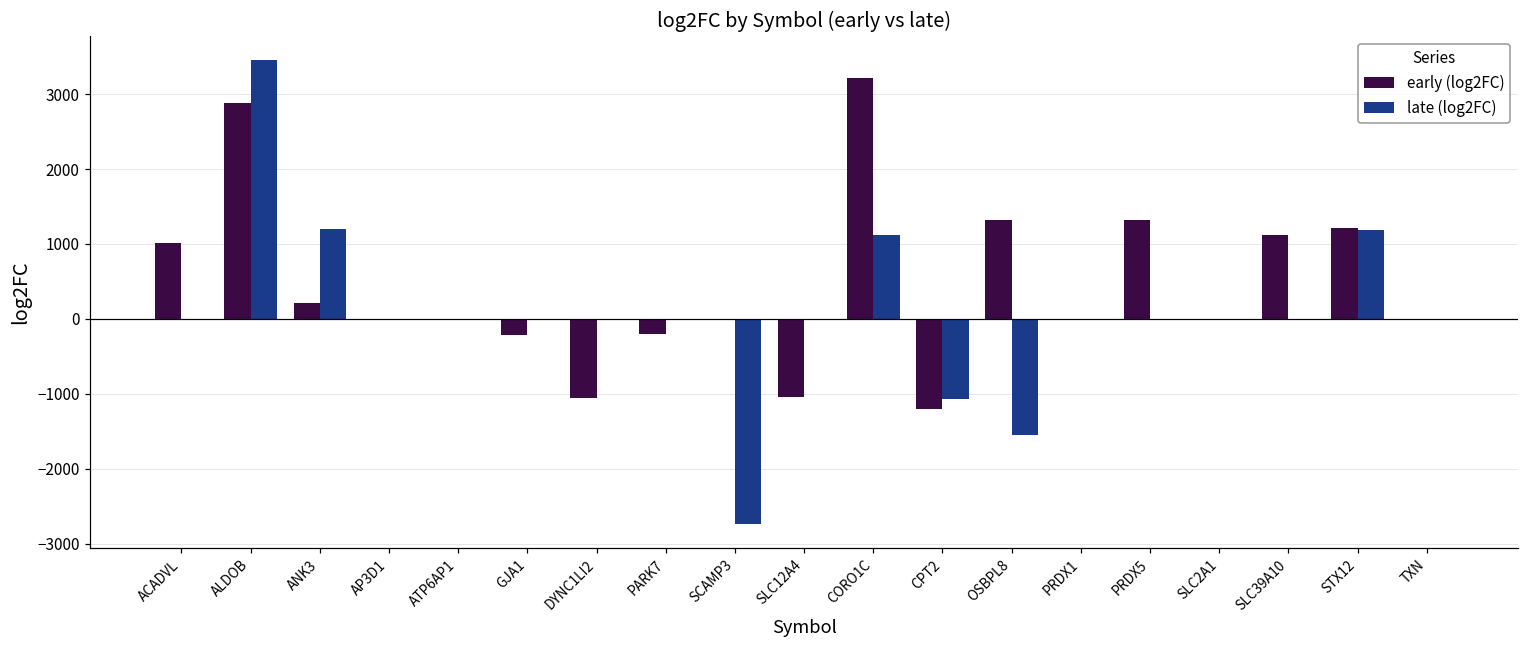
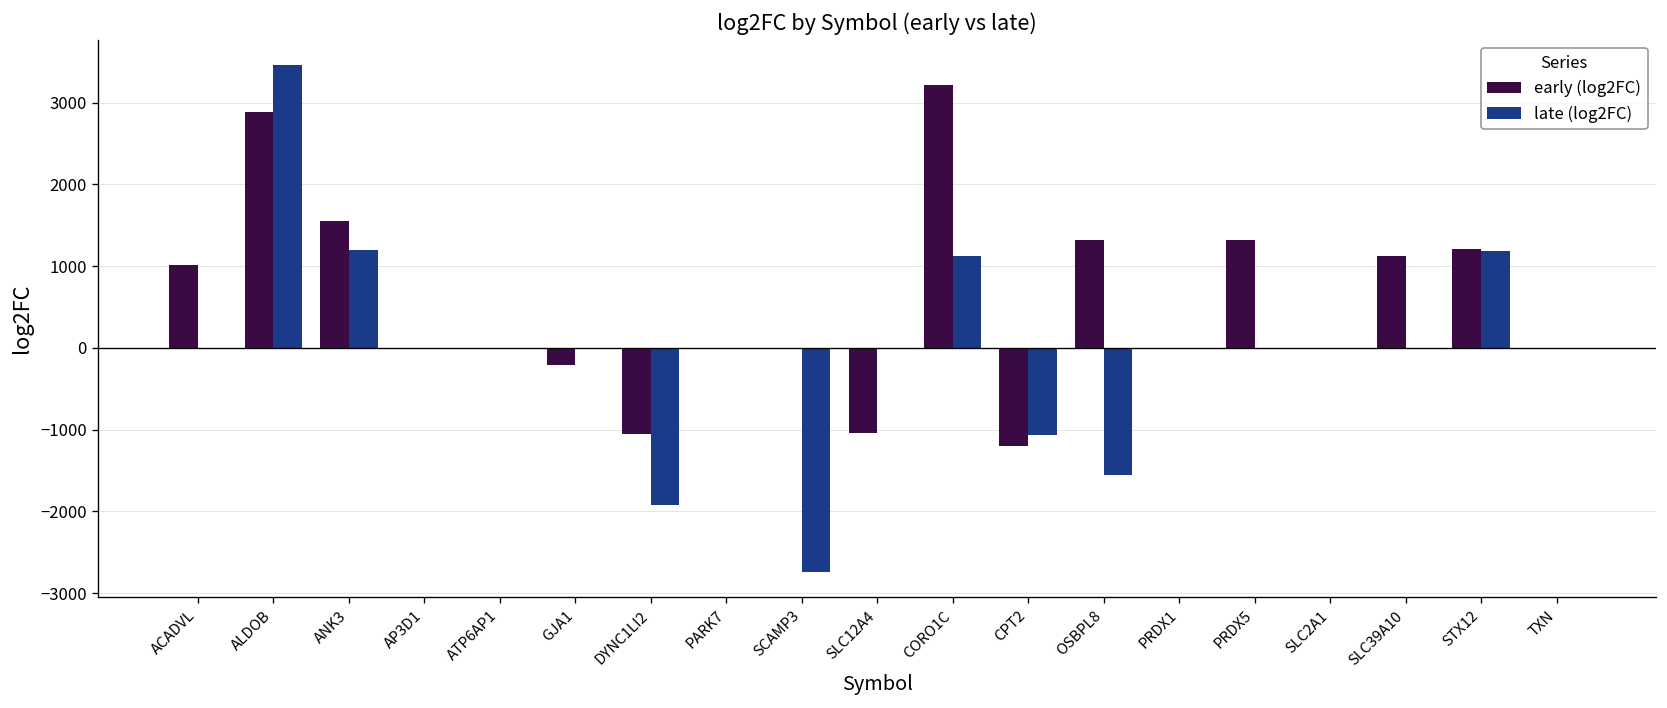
early (log2FC), ANK3: 200 -> 1600
late (log2FC), DYNC1LI2: 0 -> -1900
early (log2FC), PARK7: -200 -> 0
